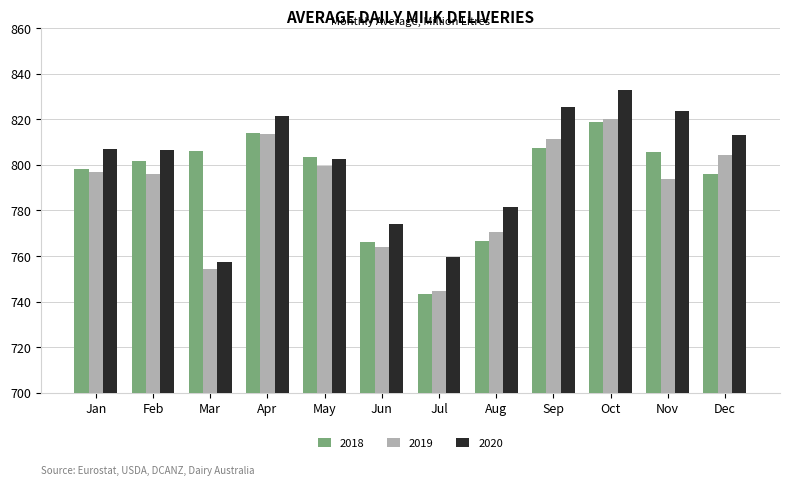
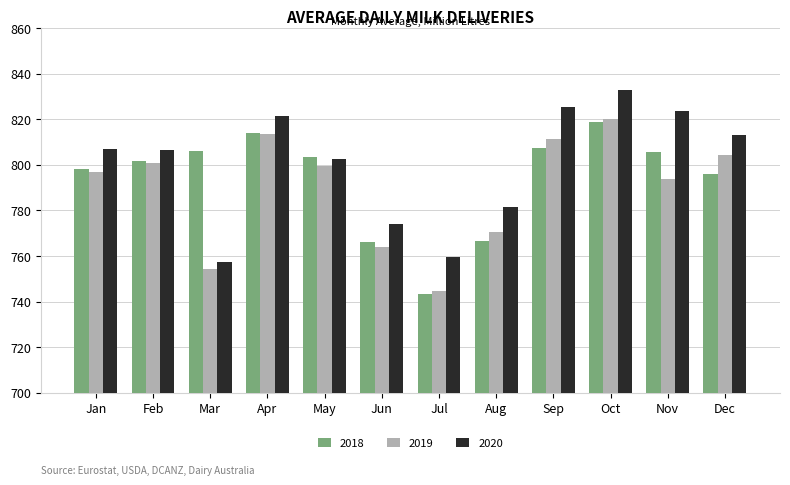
2019, Feb: 796 -> 801
